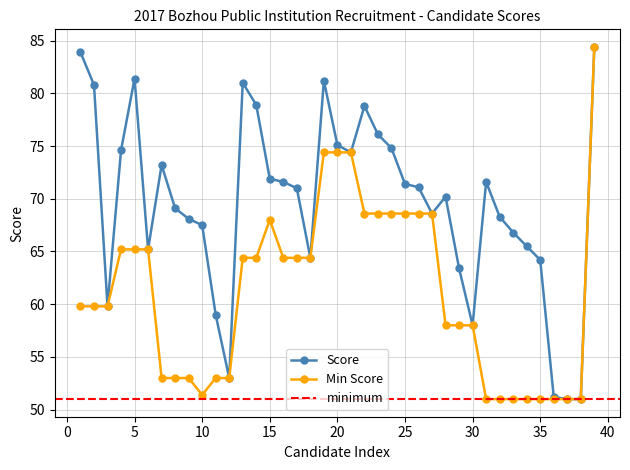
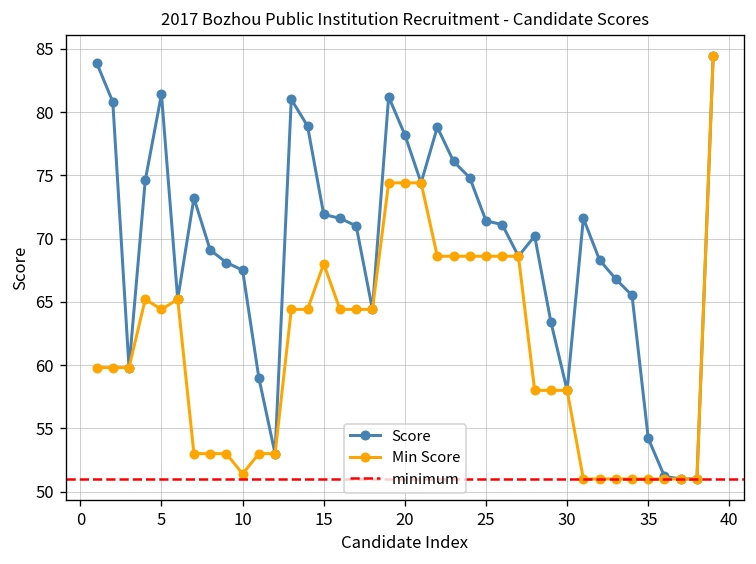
Min Score, 5: 65.2 -> 64.4
Score, 20: 75.1 -> 78.2
Score, 35: 64.2 -> 54.2
